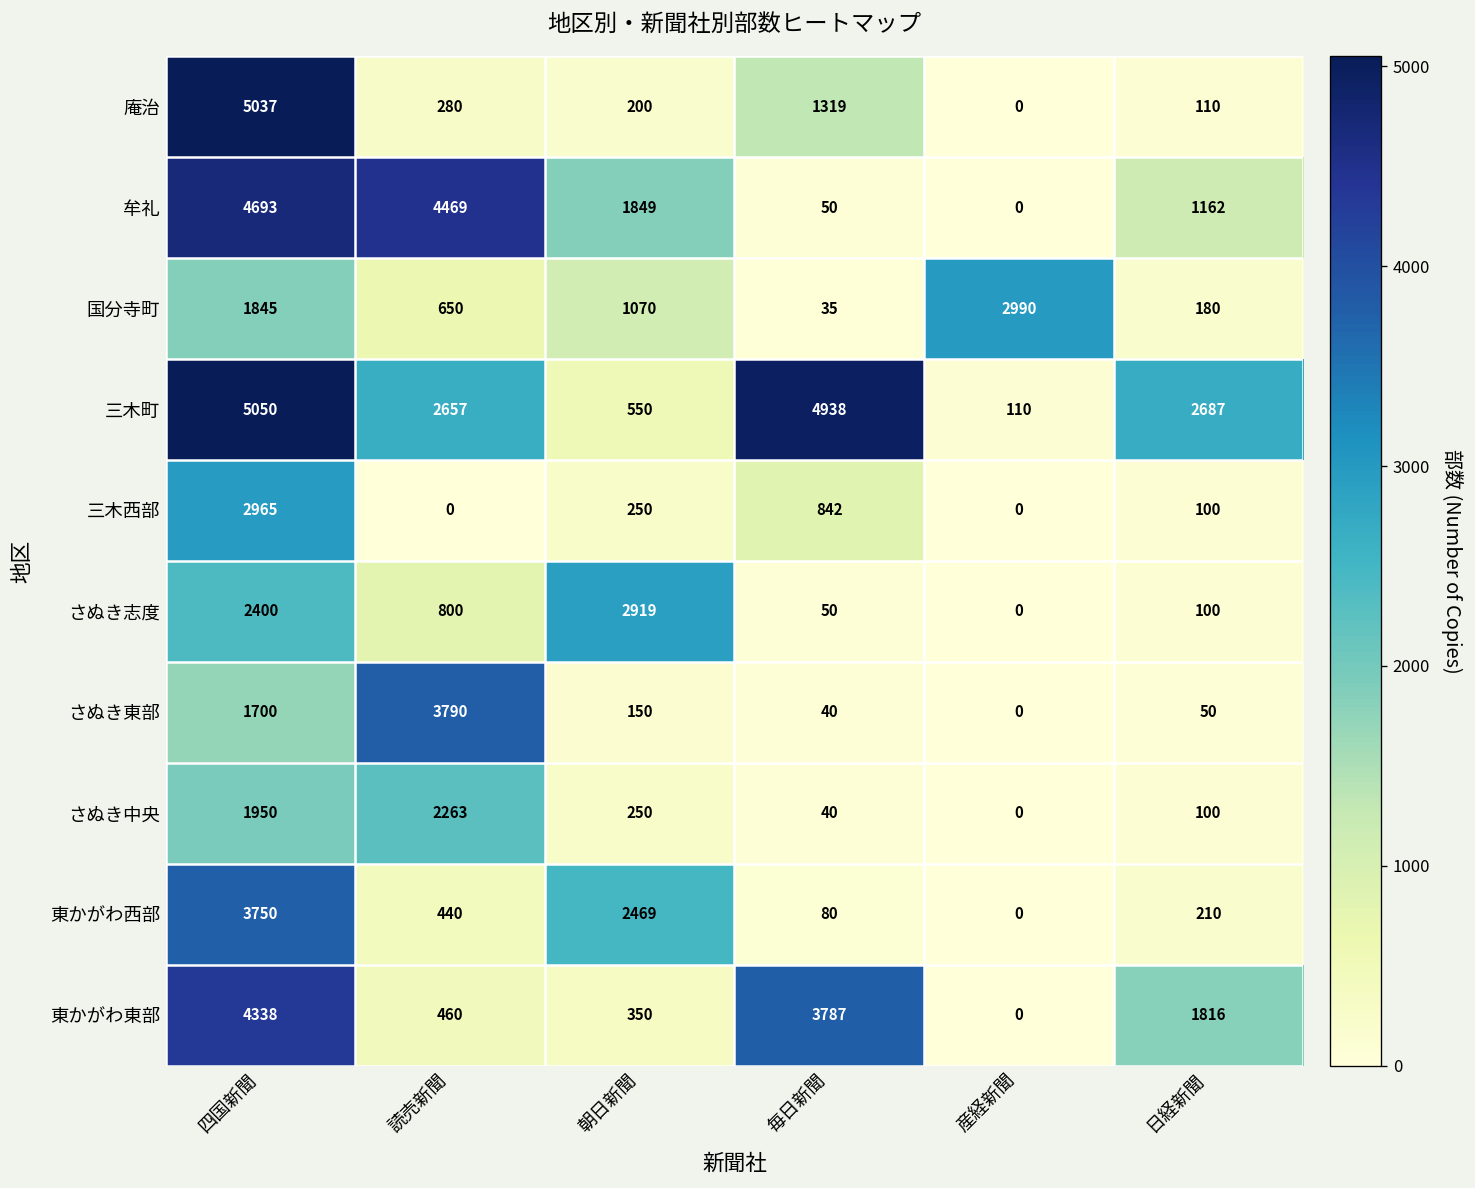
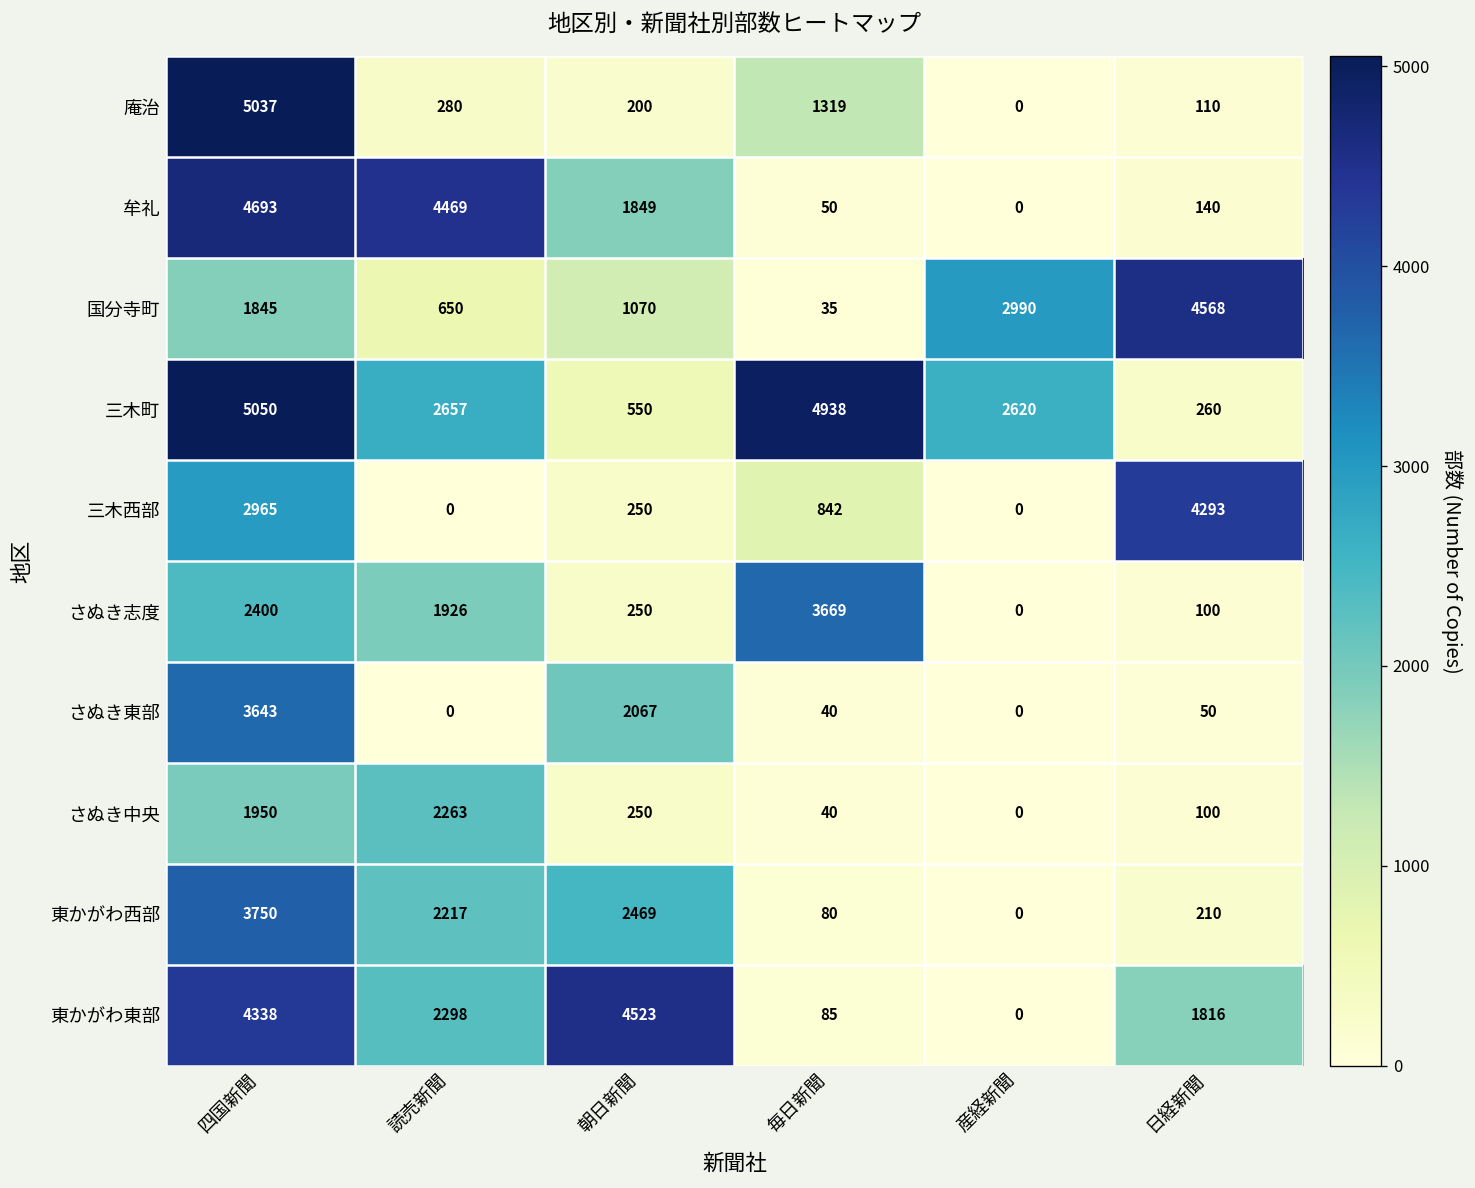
牟礼, 日経新聞: 1162 -> 140
国分寺町, 日経新聞: 180 -> 4568
三木町, 産経新聞: 110 -> 2620
三木町, 日経新聞: 2687 -> 260
三木西部, 日経新聞: 100 -> 4293
さぬき志度, 読売新聞: 800 -> 1926
さぬき志度, 朝日新聞: 2919 -> 250
さぬき志度, 毎日新聞: 50 -> 3669
さぬき東部, 四国新聞: 1700 -> 3643
さぬき東部, 読売新聞: 3790 -> 0
さぬき東部, 朝日新聞: 150 -> 2067
東かがわ西部, 読売新聞: 440 -> 2217
東かがわ東部, 読売新聞: 460 -> 2298
東かがわ東部, 朝日新聞: 350 -> 4523
東かがわ東部, 毎日新聞: 3787 -> 85
